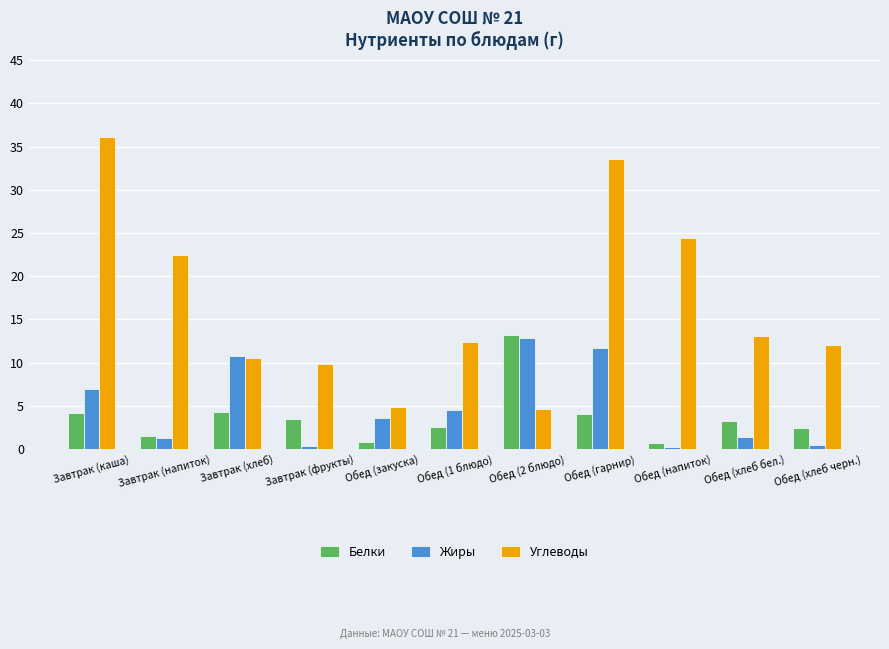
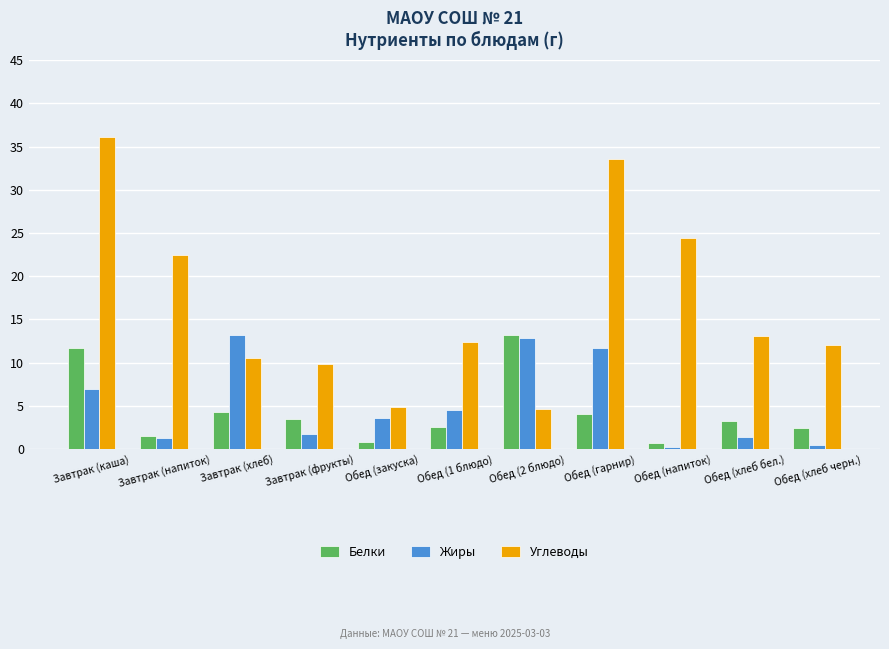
Белки, Завтрак (каша): 4 -> 12
Жиры, Завтрак (хлеб): 11 -> 13
Жиры, Завтрак (фрукты): 0 -> 2
